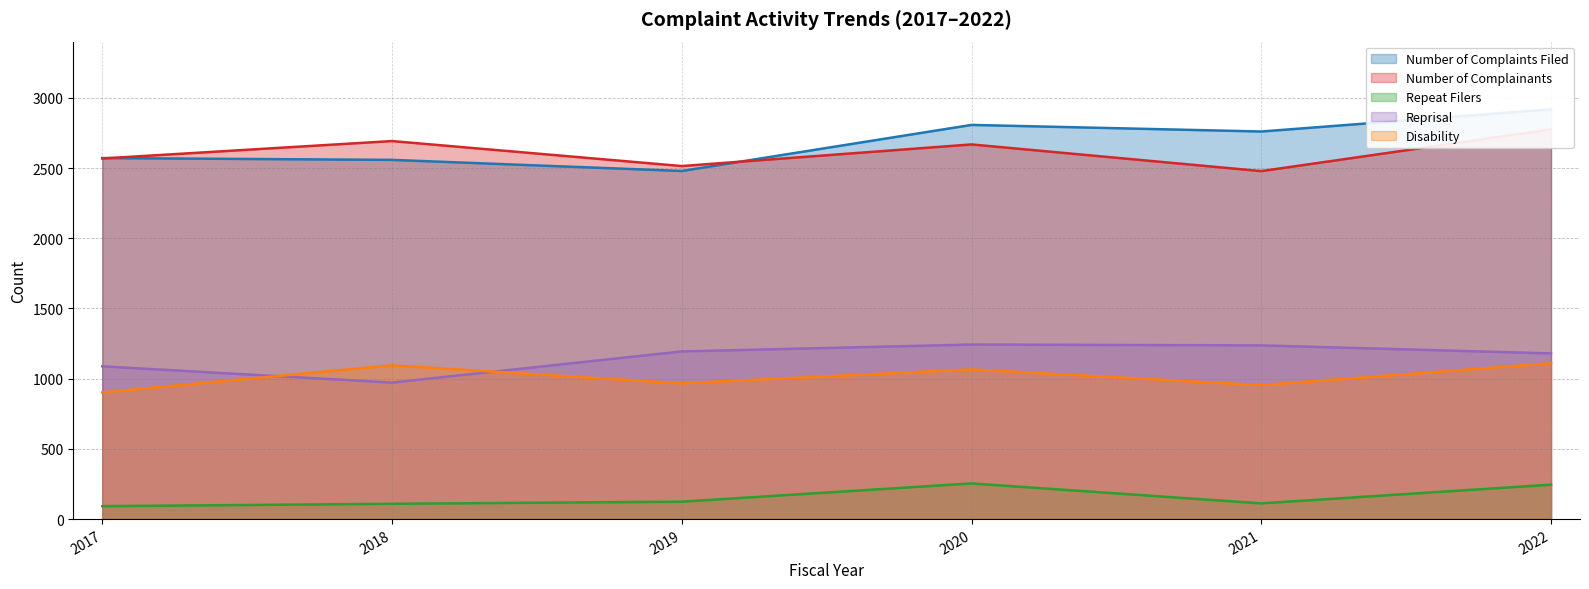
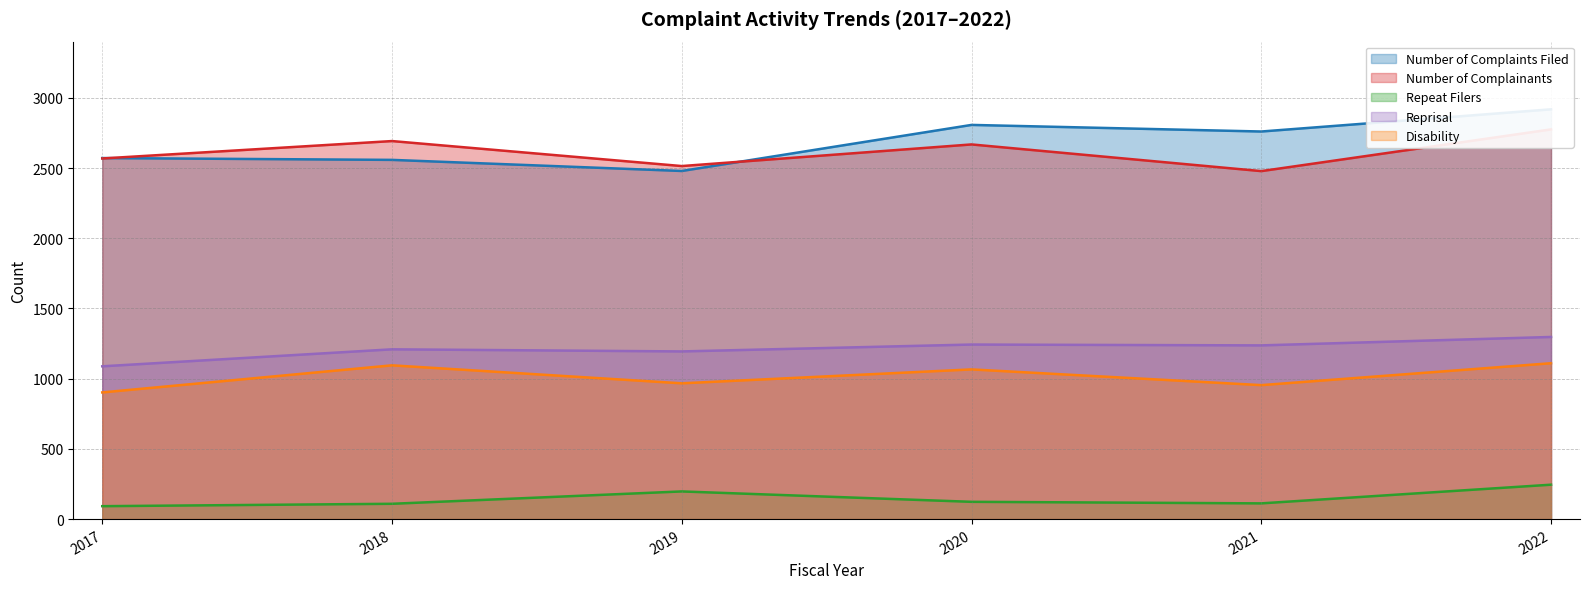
Reprisal, 2018: 970 -> 1210
Repeat Filers, 2019: 120 -> 200
Repeat Filers, 2020: 250 -> 120
Reprisal, 2022: 1180 -> 1300
